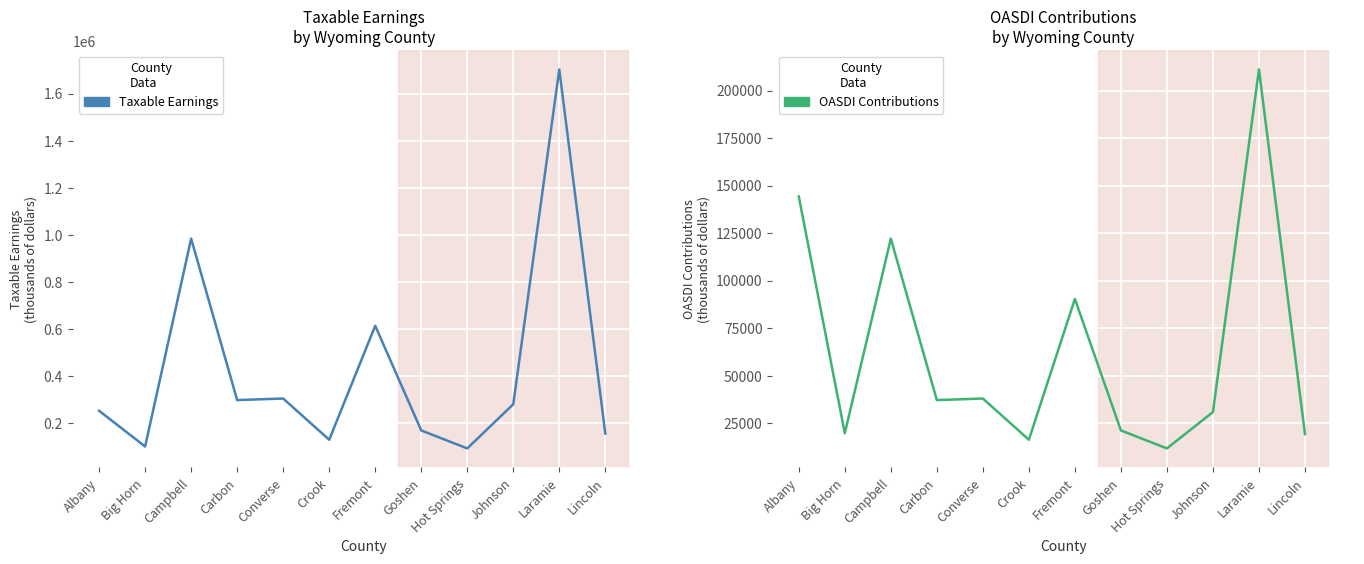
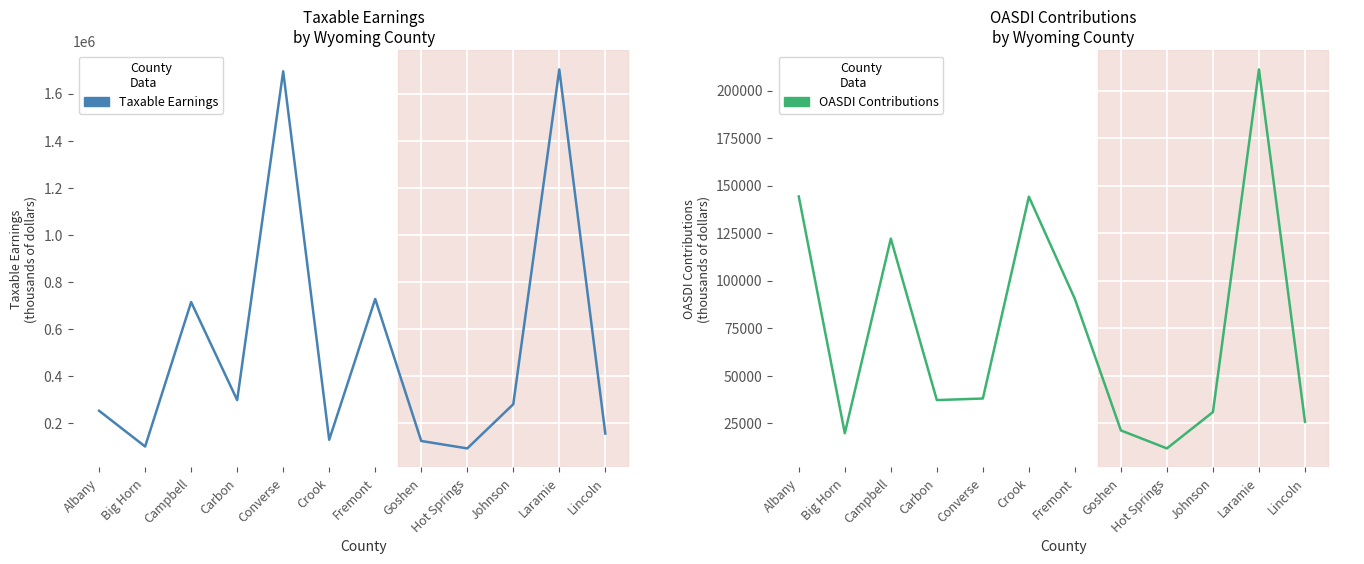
Taxable Earnings by Wyoming County, Campbell: 980000 -> 720000
Taxable Earnings by Wyoming County, Converse: 310000 -> 1690000
Taxable Earnings by Wyoming County, Fremont: 610000 -> 730000
Taxable Earnings by Wyoming County, Goshen: 170000 -> 130000
OASDI Contributions by Wyoming County, Crook: 16000 -> 144000
OASDI Contributions by Wyoming County, Lincoln: 19000 -> 26000
